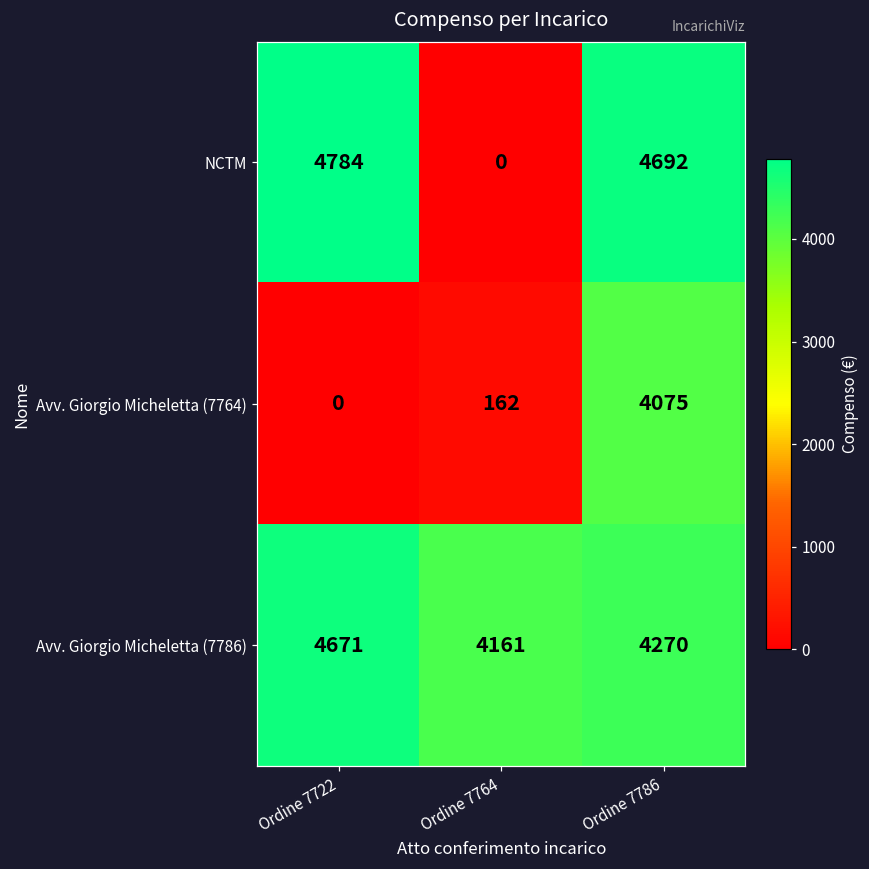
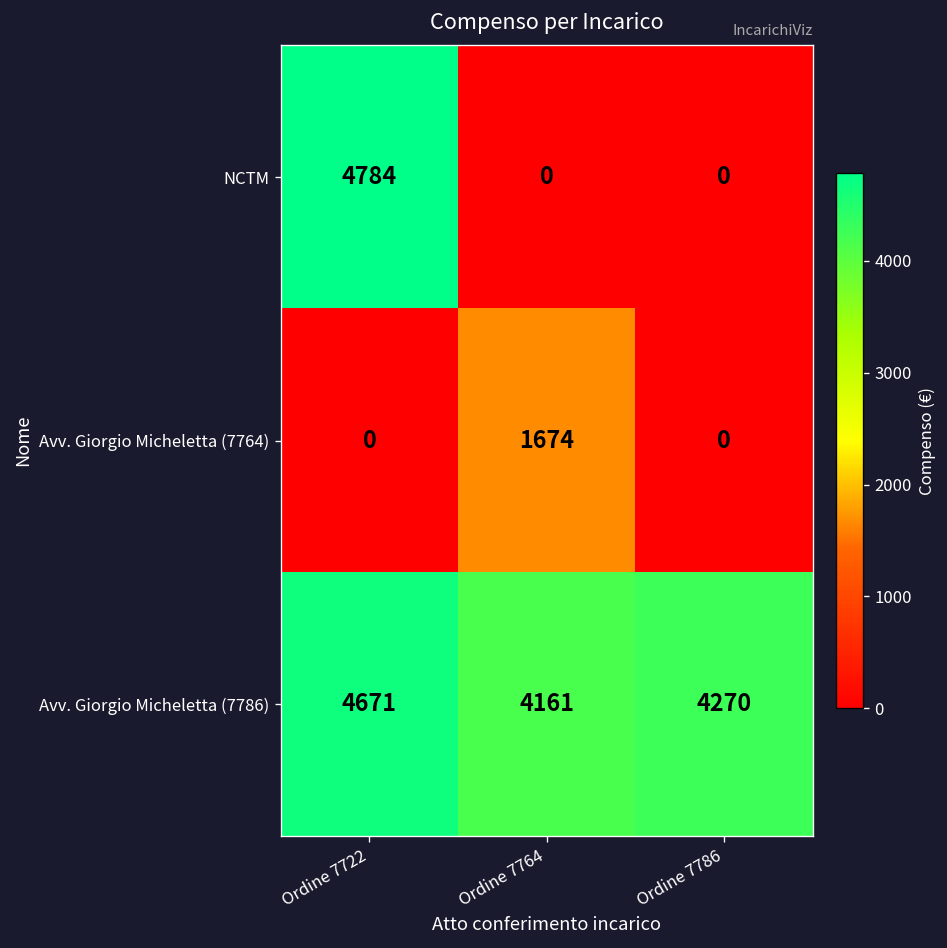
NCTM, Ordine 7786: 4692 -> 0
Avv. Giorgio Micheletta (7764), Ordine 7764: 162 -> 1674
Avv. Giorgio Micheletta (7764), Ordine 7786: 4075 -> 0
